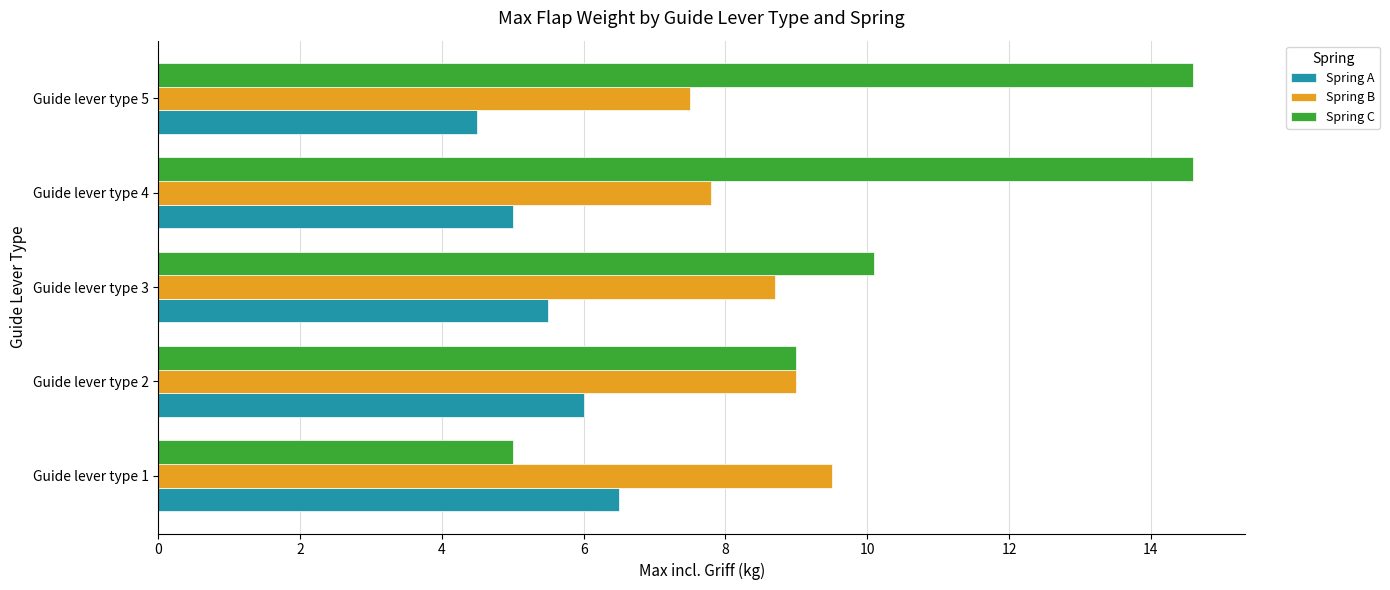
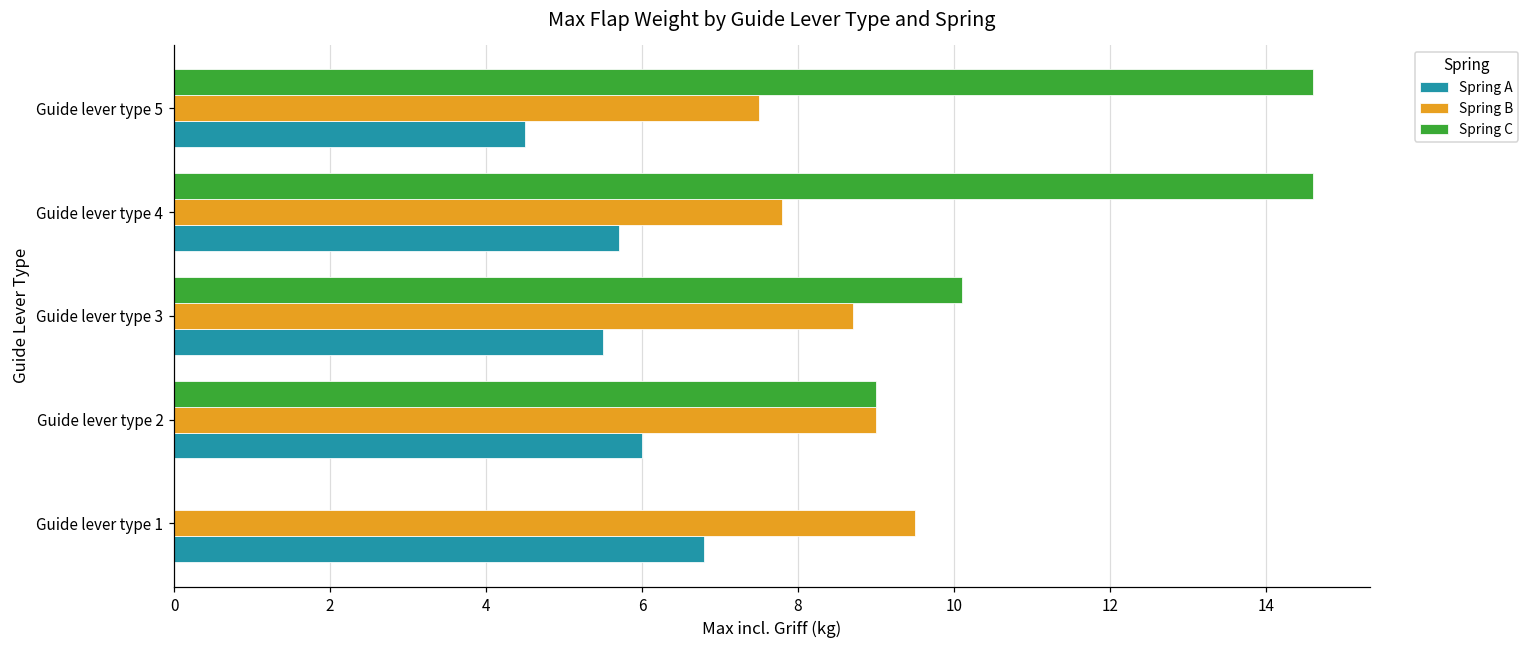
Spring A, Guide lever type 4: 5.0 -> 5.7
Spring C, Guide lever type 1: 5 -> 0
Spring A, Guide lever type 1: 6.5 -> 6.8
